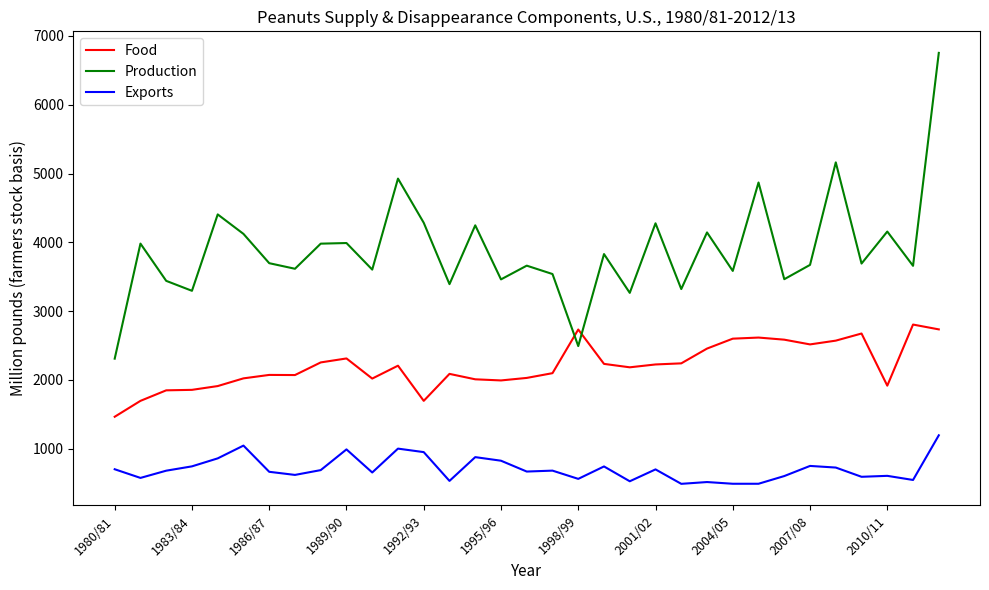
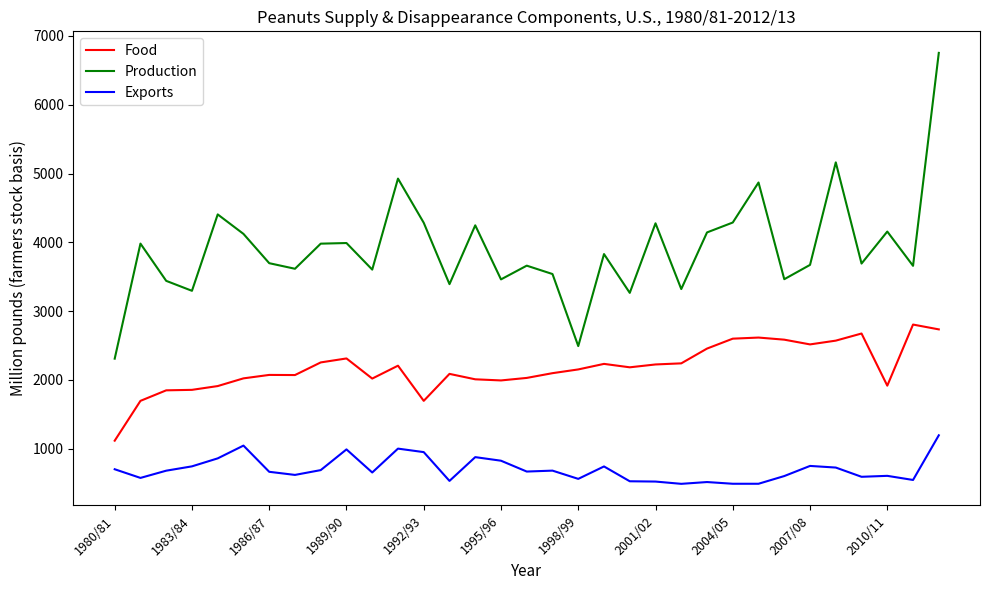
Food, 1980/81: 1500 -> 1100
Food, 1998/99: 2700 -> 2200
Exports, 2001/02: 700 -> 500
Production, 2004/05: 3600 -> 4300
